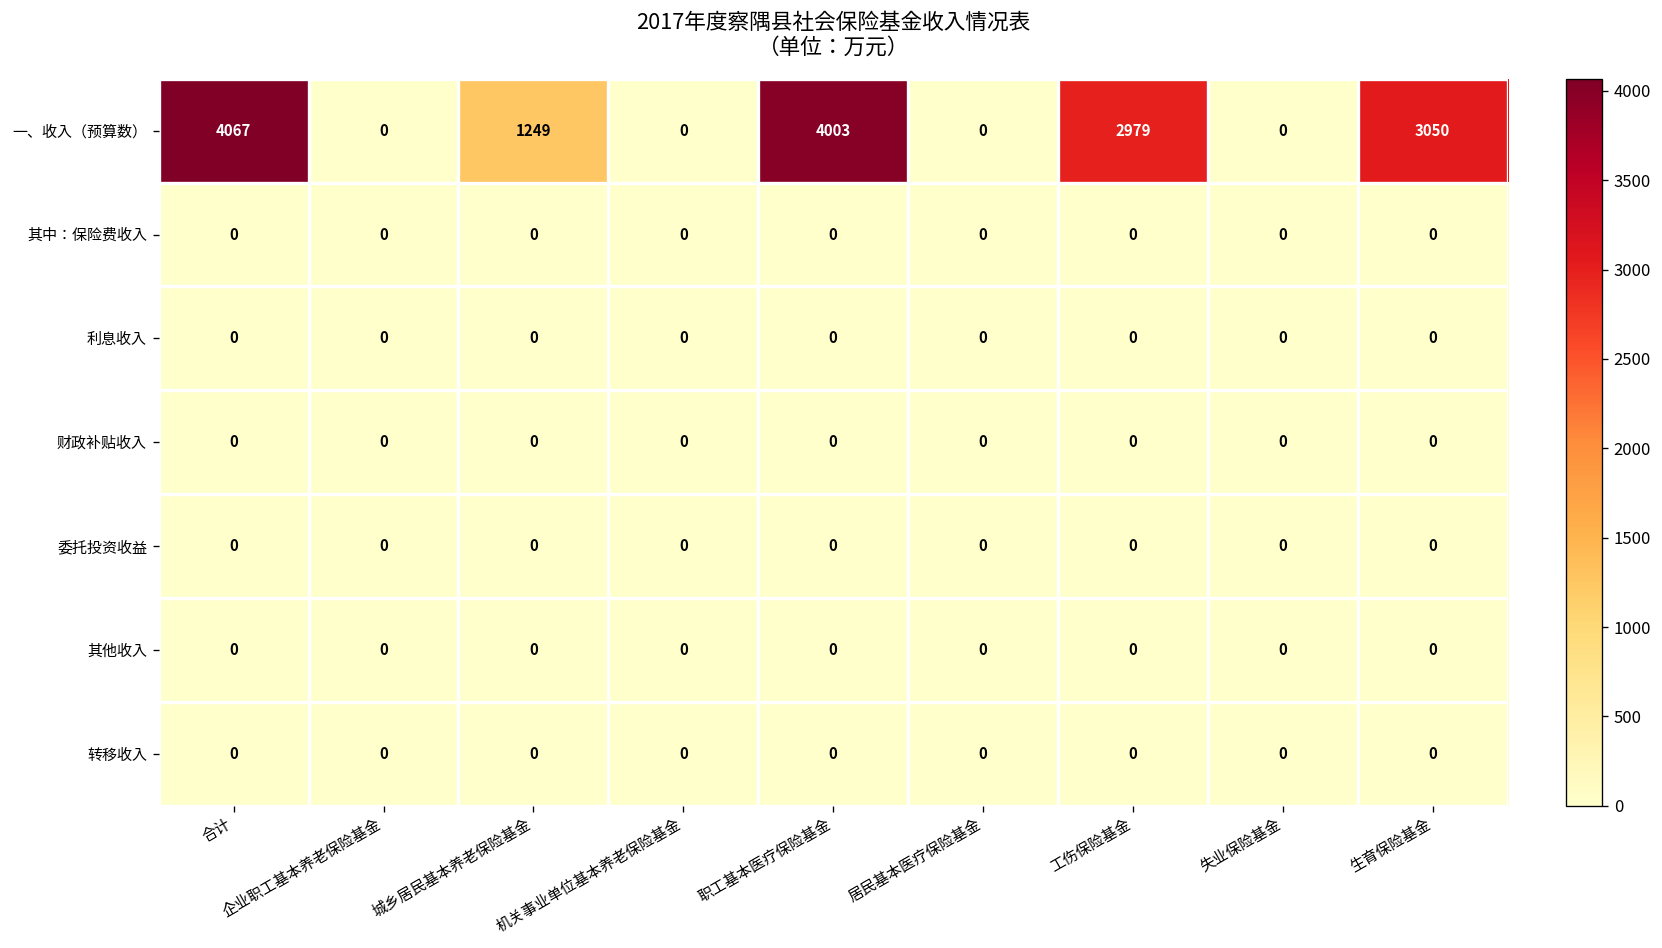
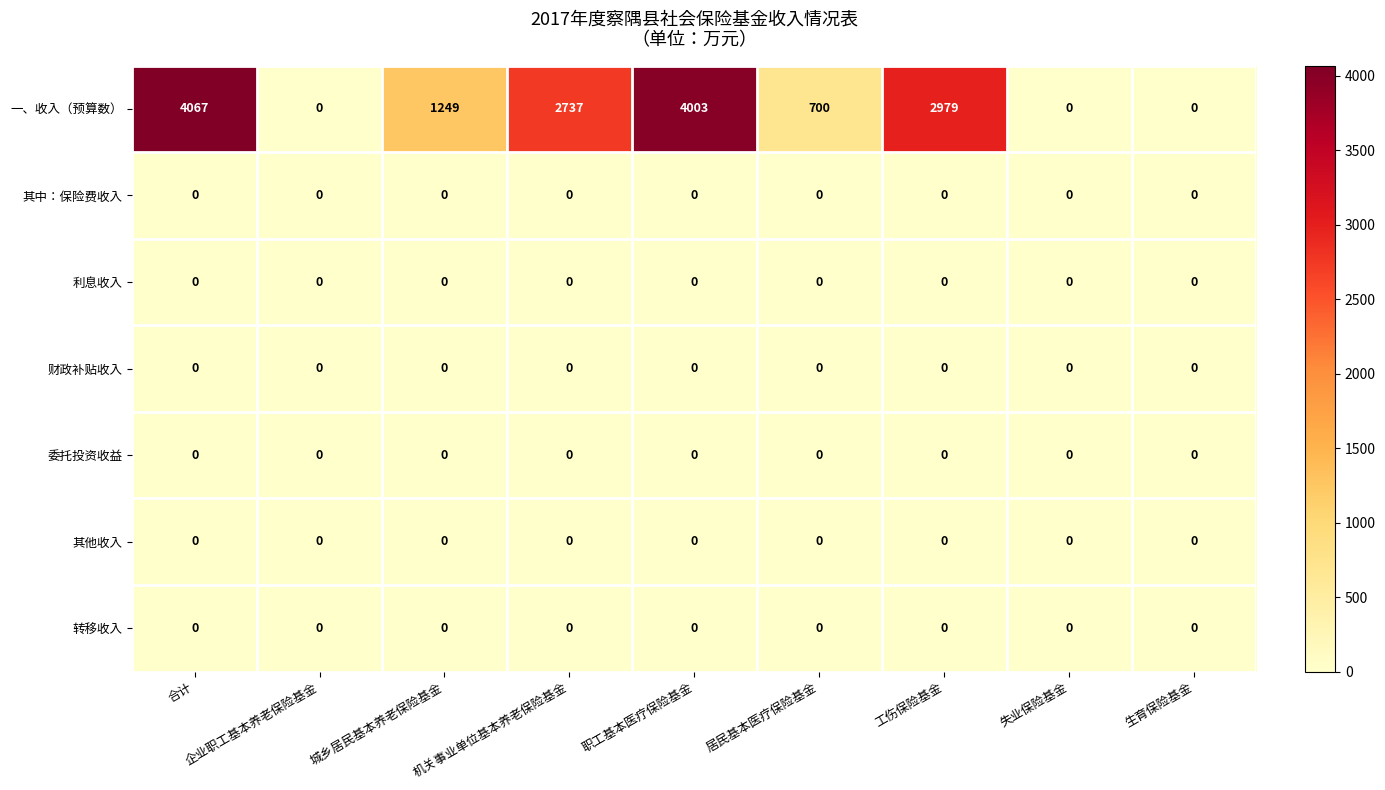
一、收入（预算数）, 机关事业单位基本养老保险基金: 0 -> 2737
一、收入（预算数）, 居民基本医疗保险基金: 0 -> 700
一、收入（预算数）, 生育保险基金: 3050 -> 0
